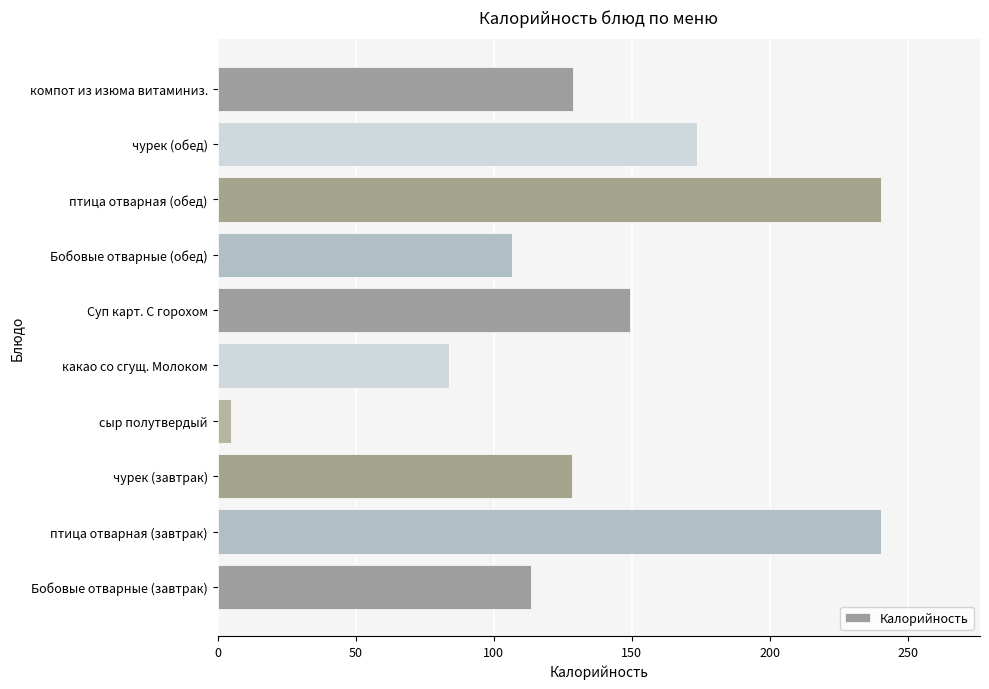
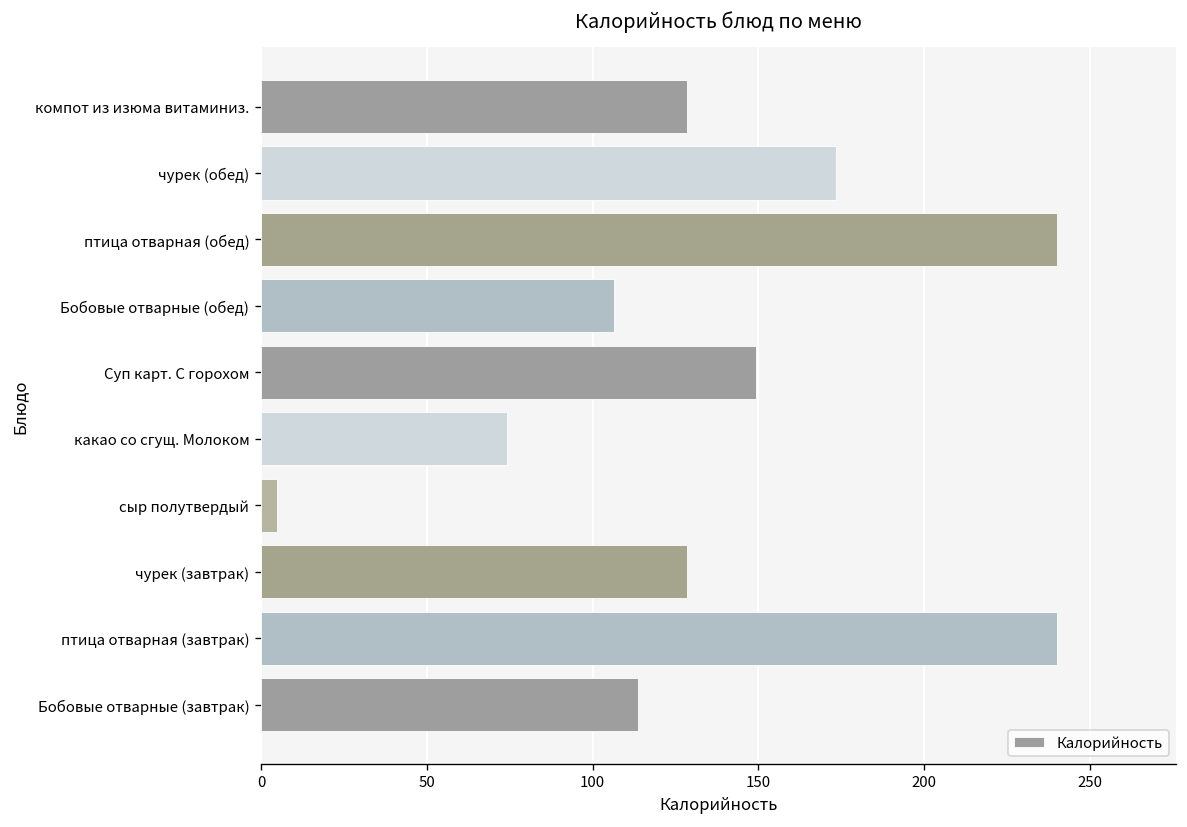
какао со сгущ. Молоком: 84 -> 74
